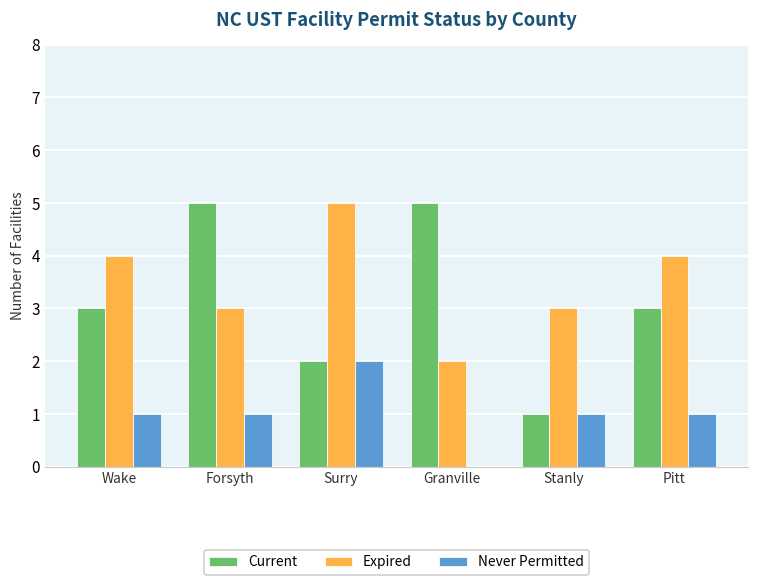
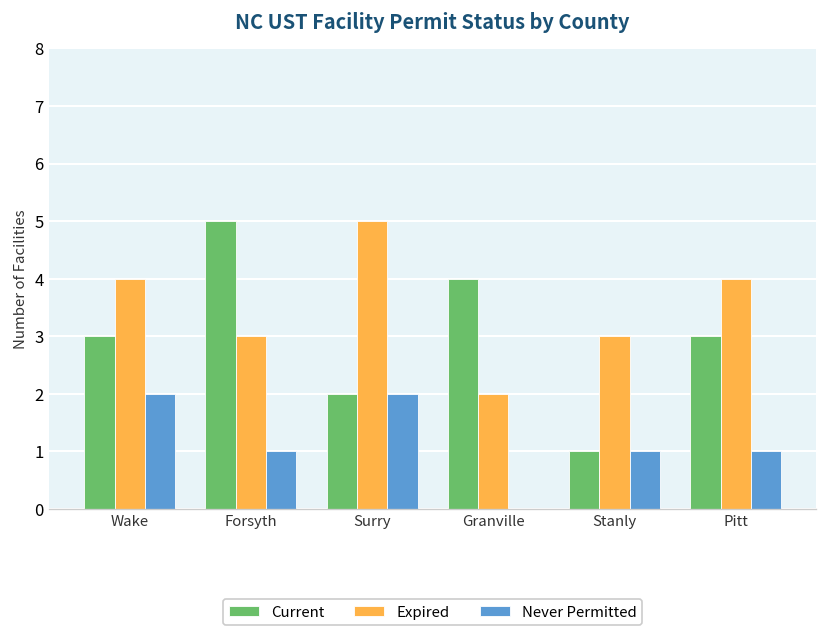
Never Permitted, Wake: 1 -> 2
Current, Granville: 5 -> 4
